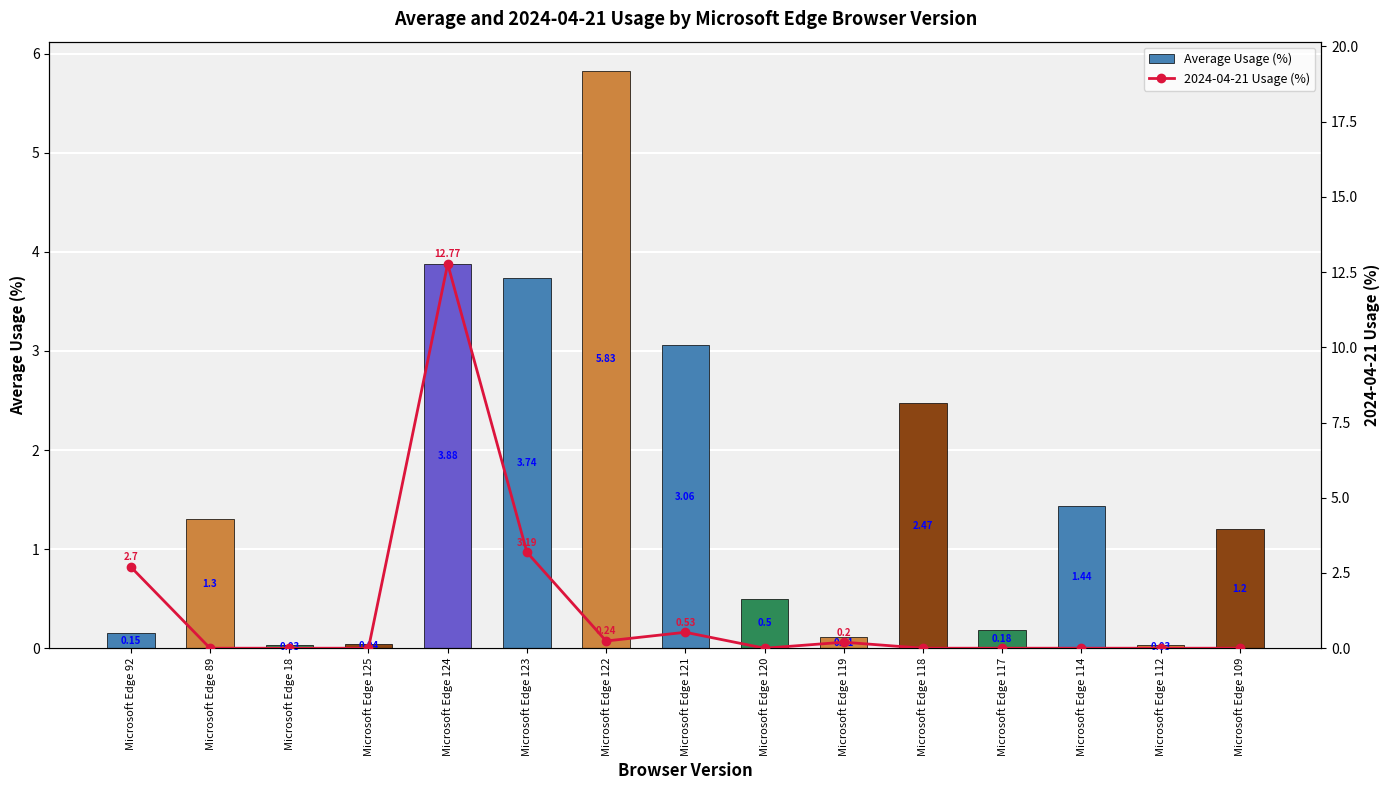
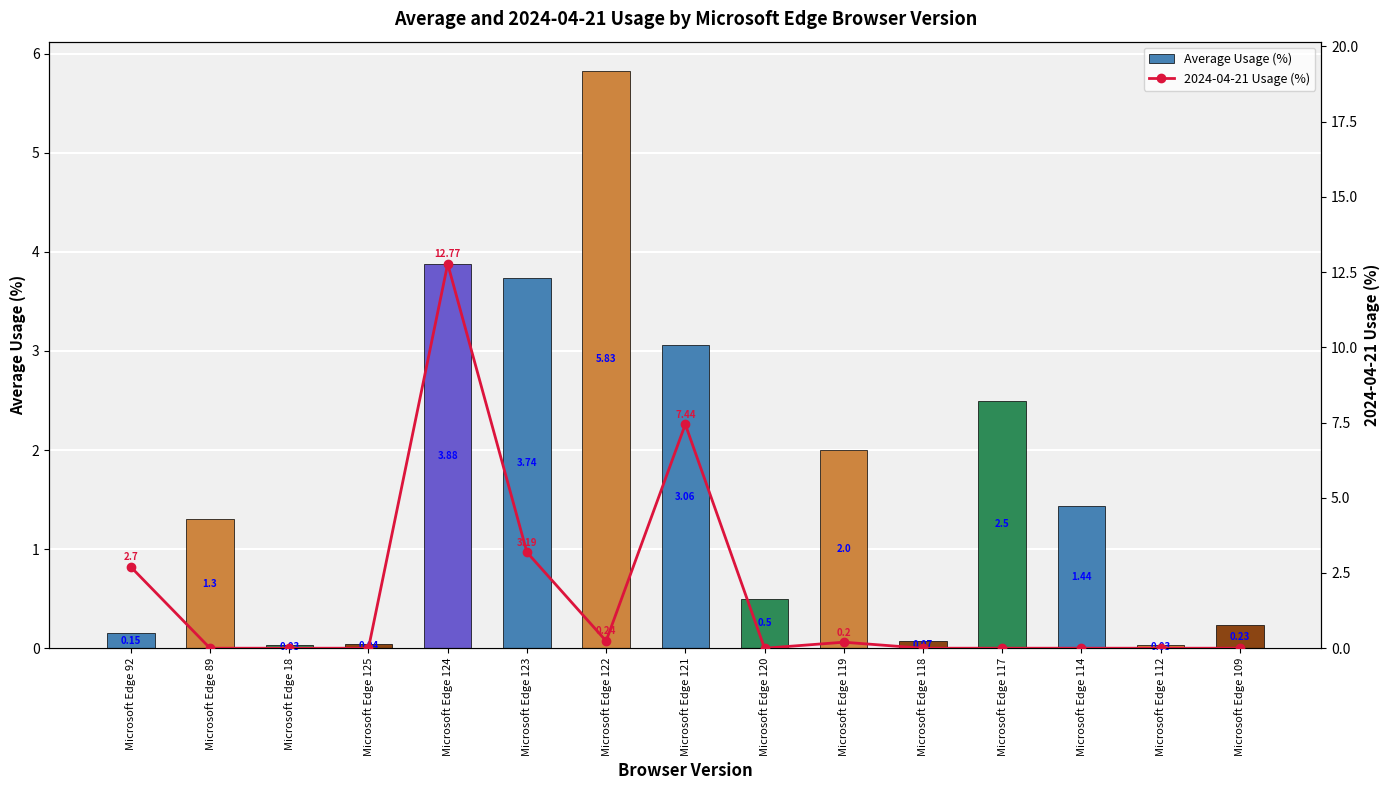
Average Usage (%), Microsoft Edge 119: 0.11 -> 2.0
Average Usage (%), Microsoft Edge 118: 2.47 -> 0.07
Average Usage (%), Microsoft Edge 117: 0.18 -> 2.5
Average Usage (%), Microsoft Edge 109: 1.2 -> 0.23
2024-04-21 Usage (%), Microsoft Edge 121: 0.53 -> 7.44
